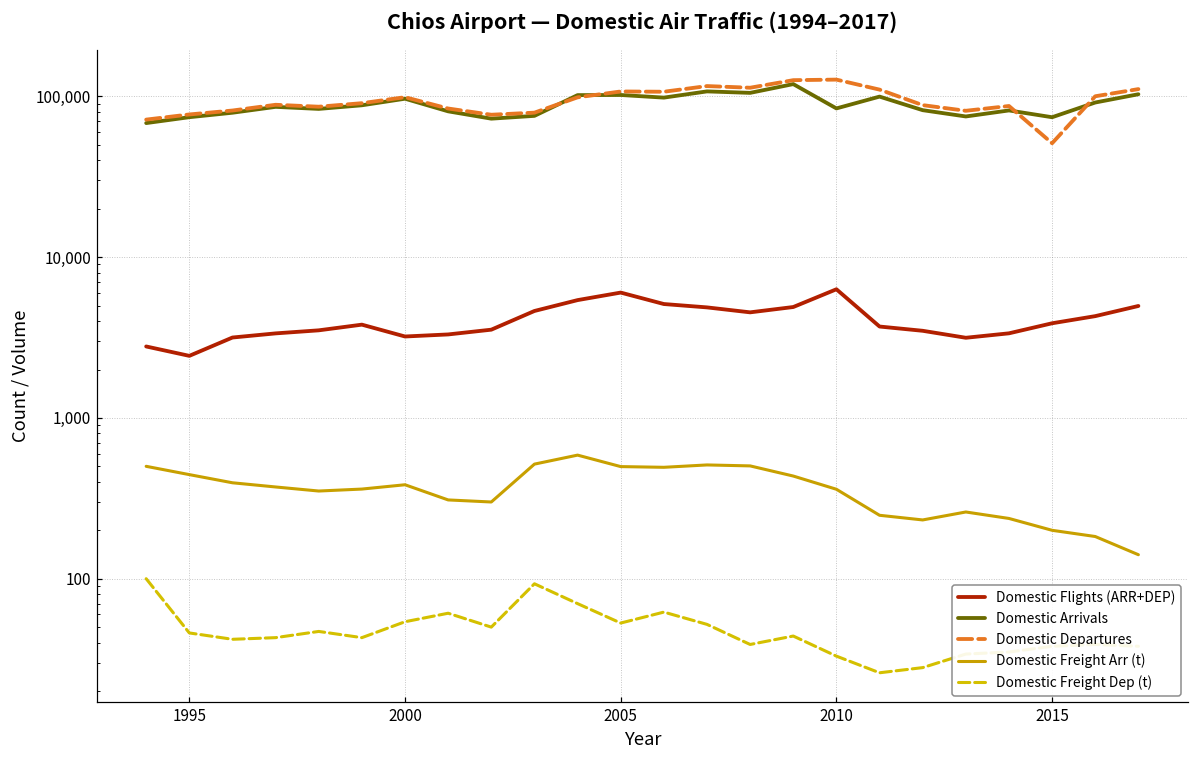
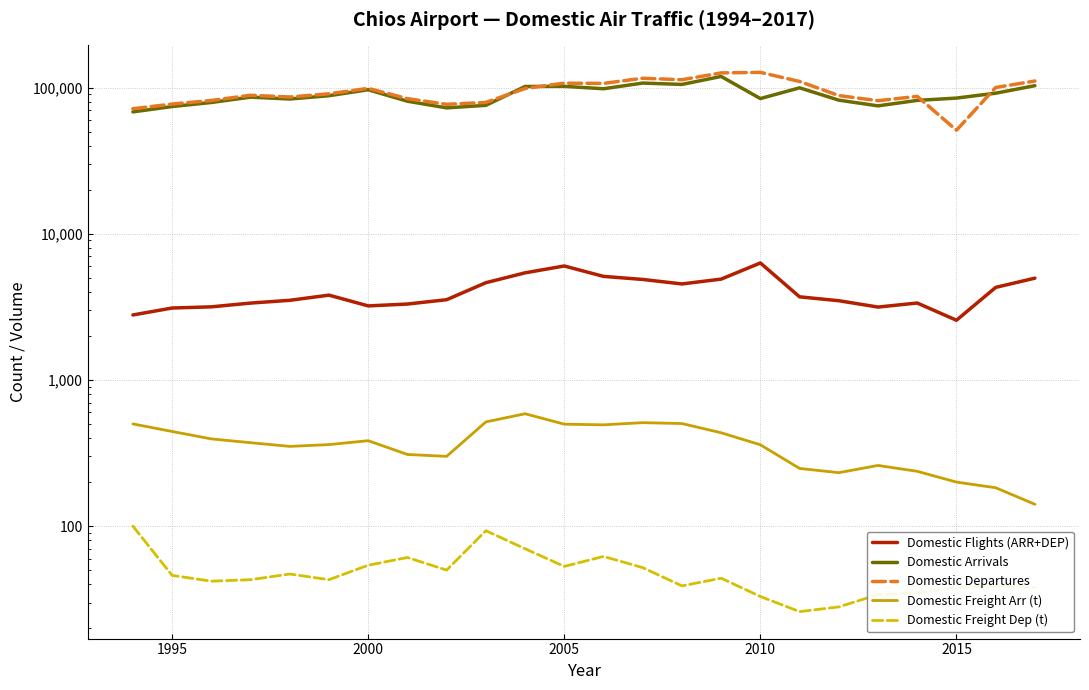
Domestic Flights (ARR+DEP), 1995: 2,400 -> 3,100
Domestic Flights (ARR+DEP), 2015: 3,900 -> 2,600
Domestic Arrivals, 2015: 70,000 -> 80,000
